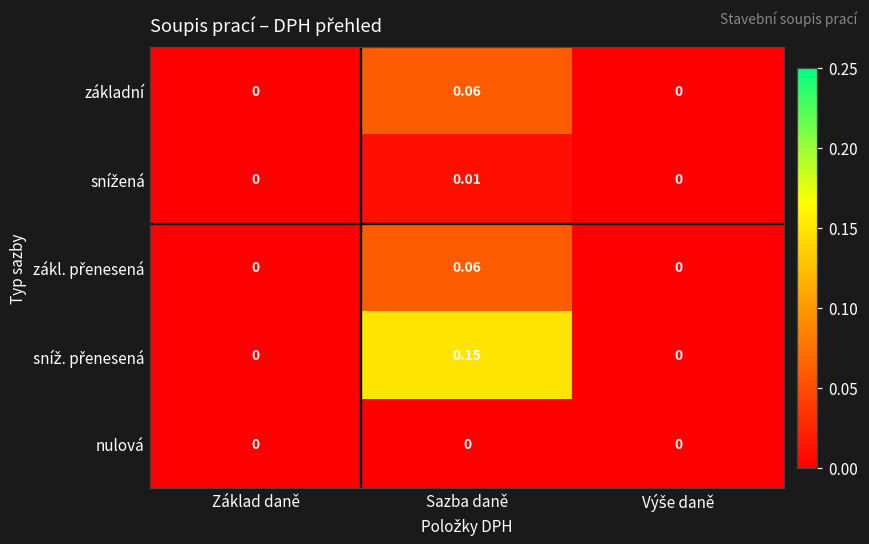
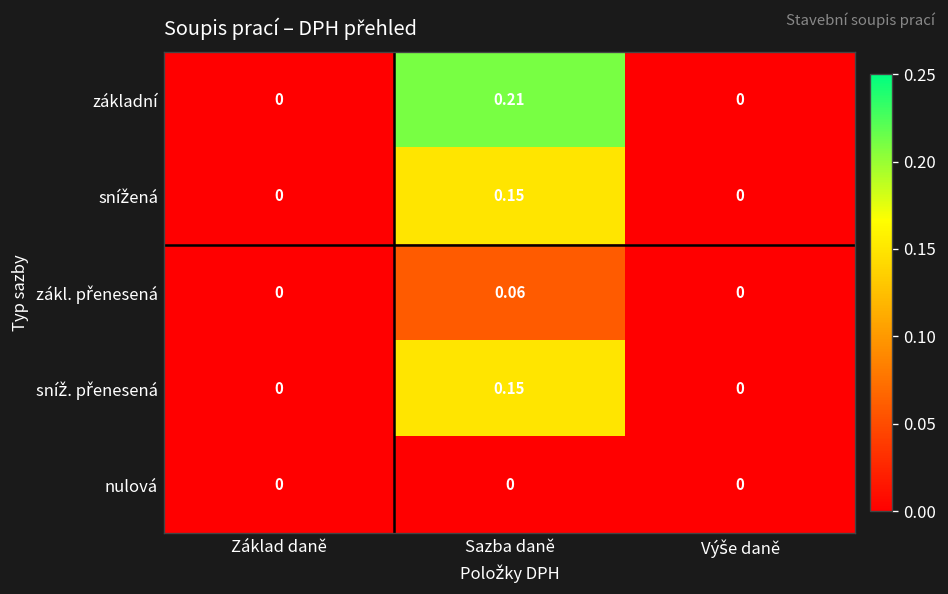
základní, Sazba daně: 0.06 -> 0.21
snížená, Sazba daně: 0.01 -> 0.15
